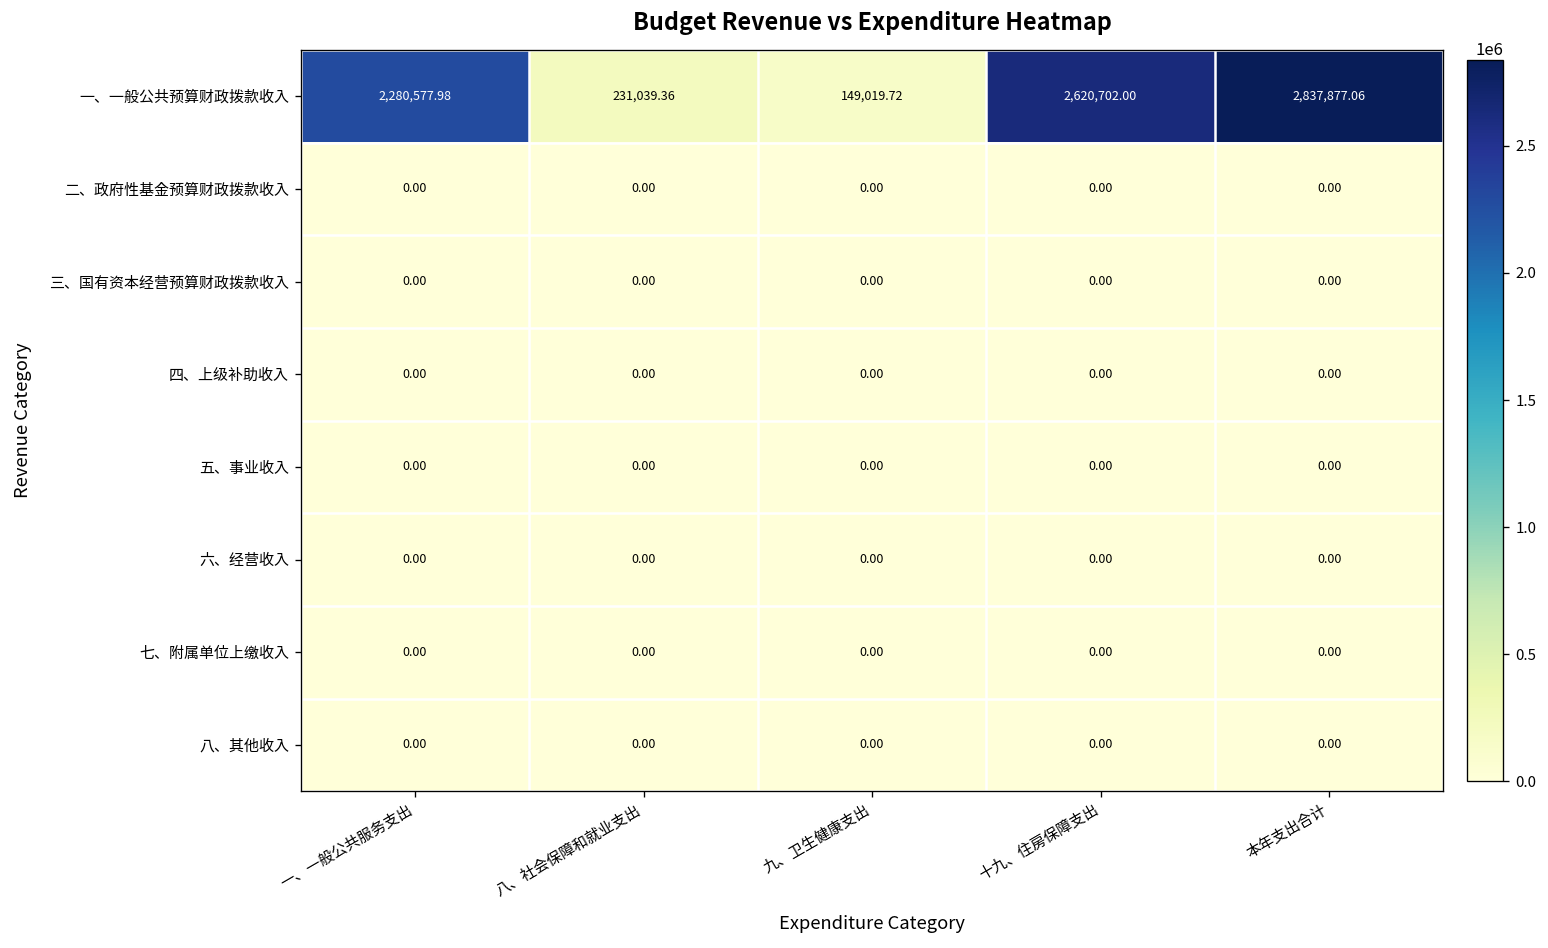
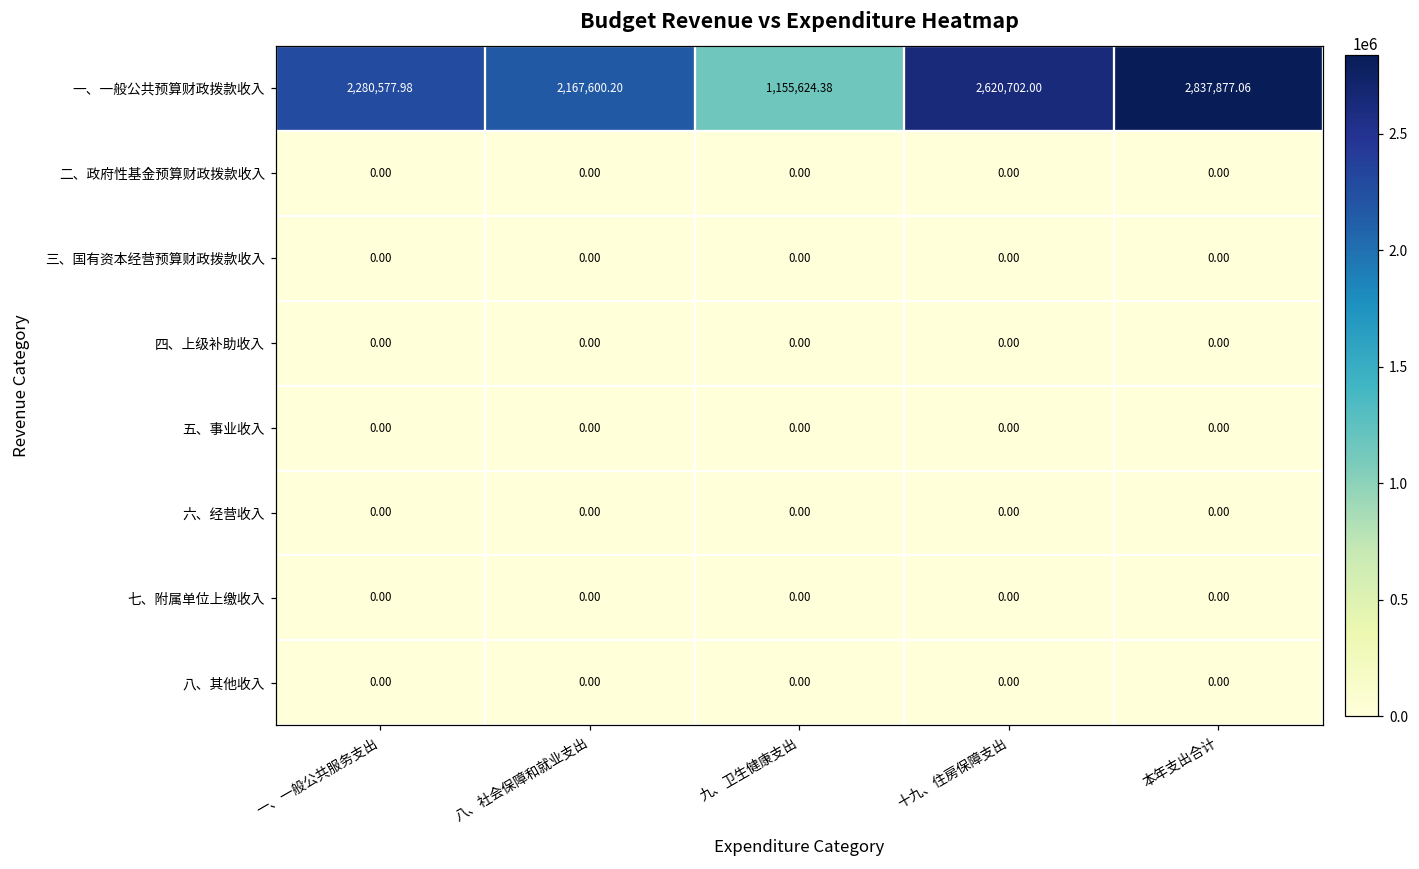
一、一般公共预算财政拨款收入, 八、社会保障和就业支出: 231,039.36 -> 2,167,600.20
一、一般公共预算财政拨款收入, 九、卫生健康支出: 149,019.72 -> 1,155,624.38
